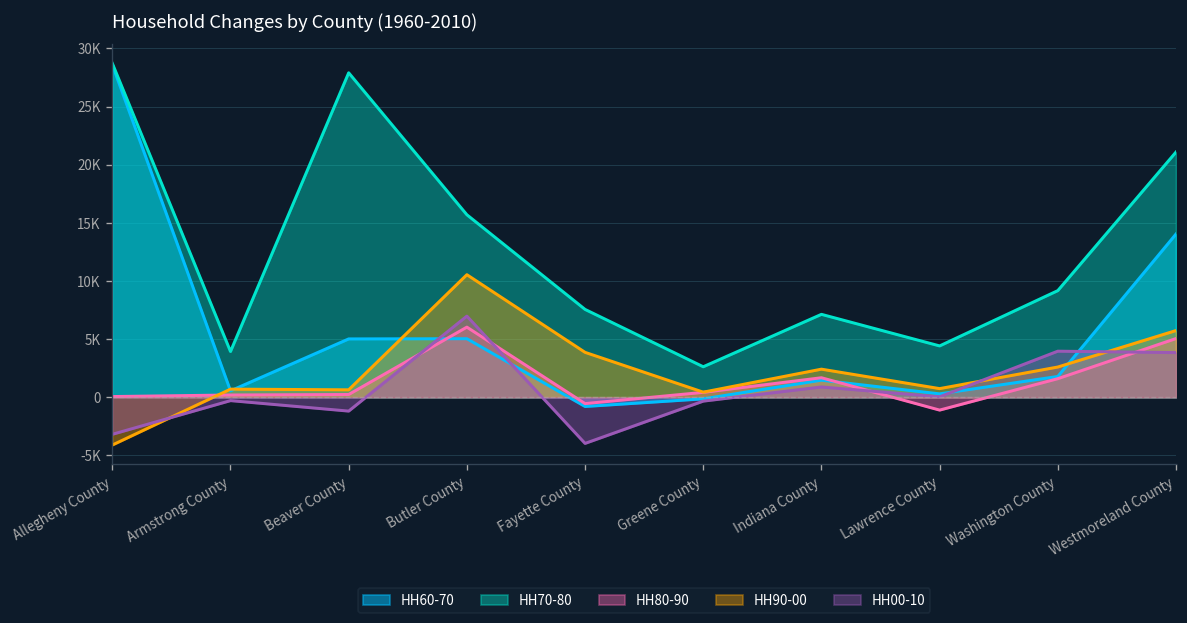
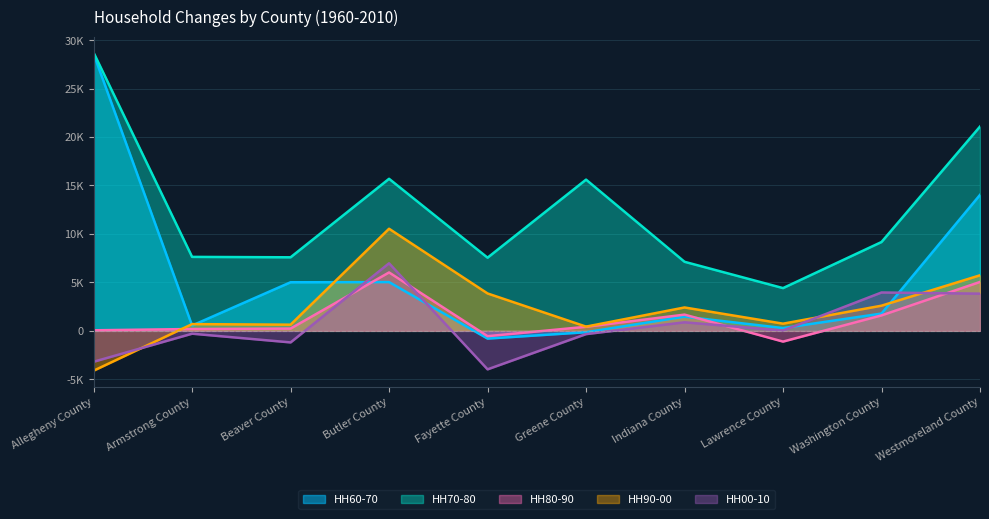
HH70-80, Armstrong County: 4000 -> 8000
HH70-80, Beaver County: 28000 -> 8000
HH70-80, Greene County: 3000 -> 16000
